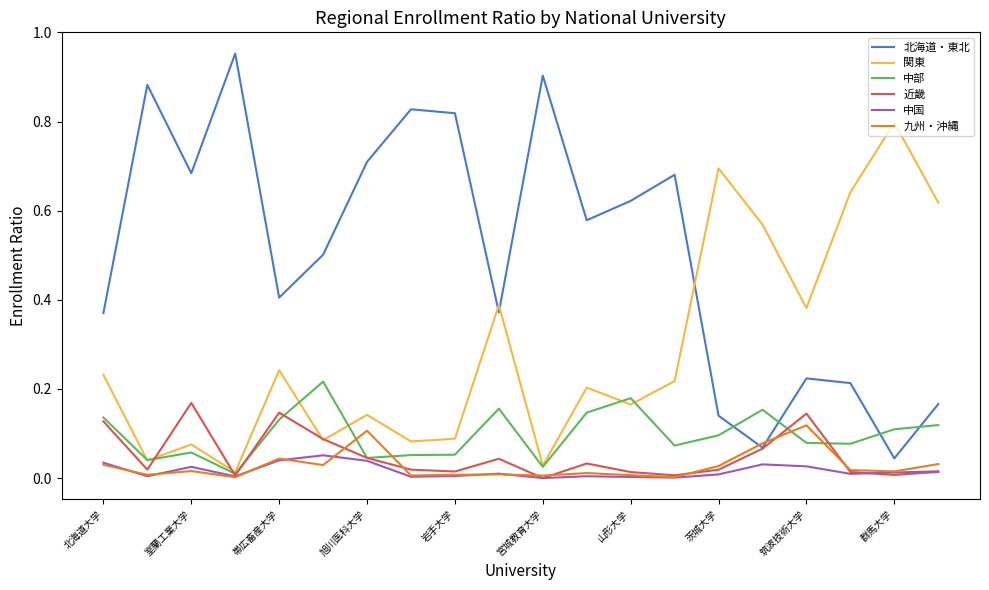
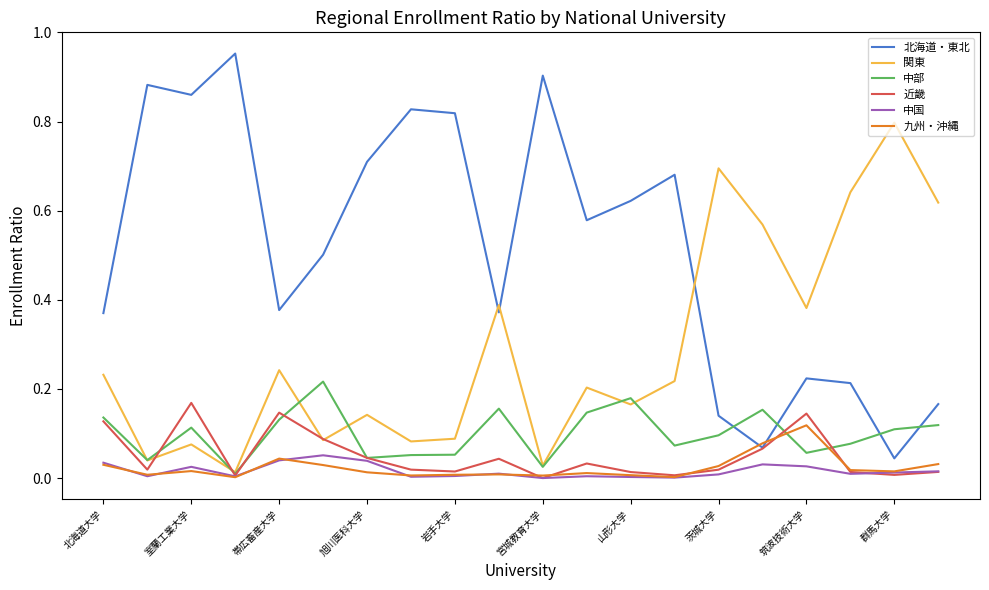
北海道・東北, 室蘭工業大学: 0.68 -> 0.86
中部, 室蘭工業大学: 0.06 -> 0.11
北海道・東北, 帯広畜産大学: 0.41 -> 0.38
九州・沖縄, 旭川医科大学: 0.11 -> 0.01
中部, 筑波技術大学: 0.08 -> 0.06
